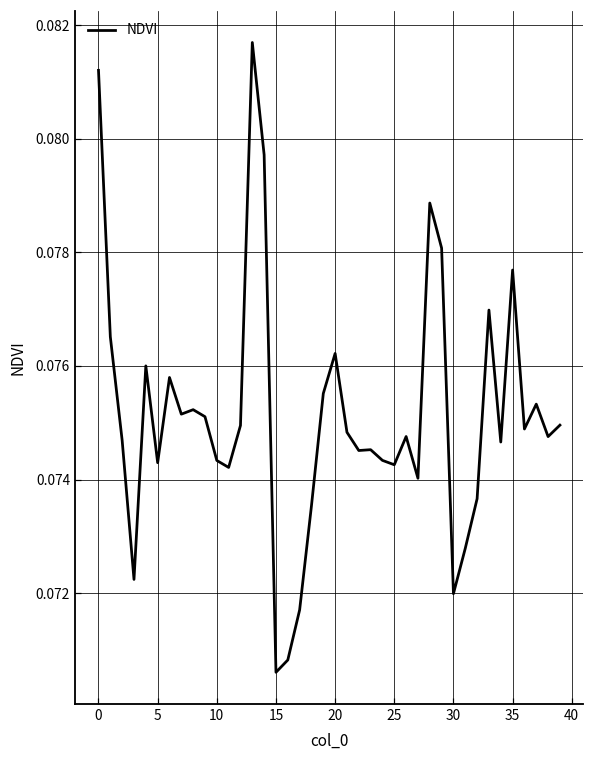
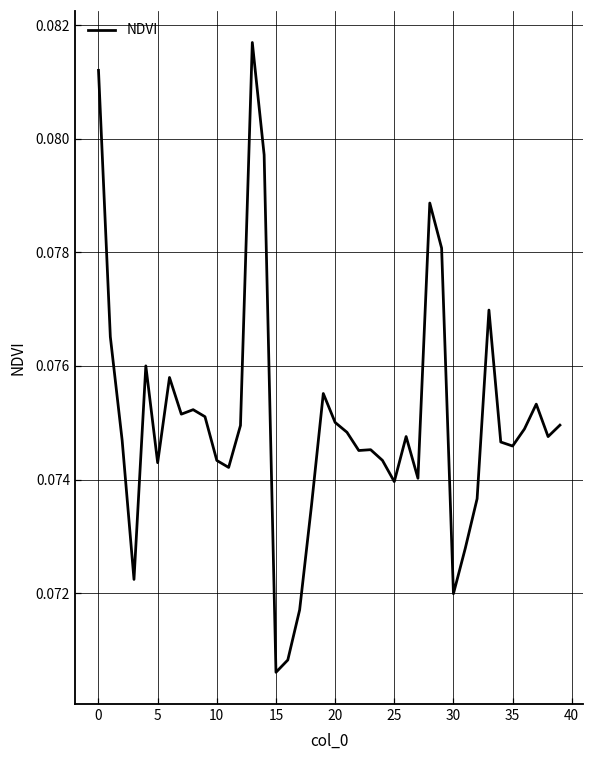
20: 0.0762 -> 0.0750
25: 0.0743 -> 0.0740
35: 0.0777 -> 0.0746
